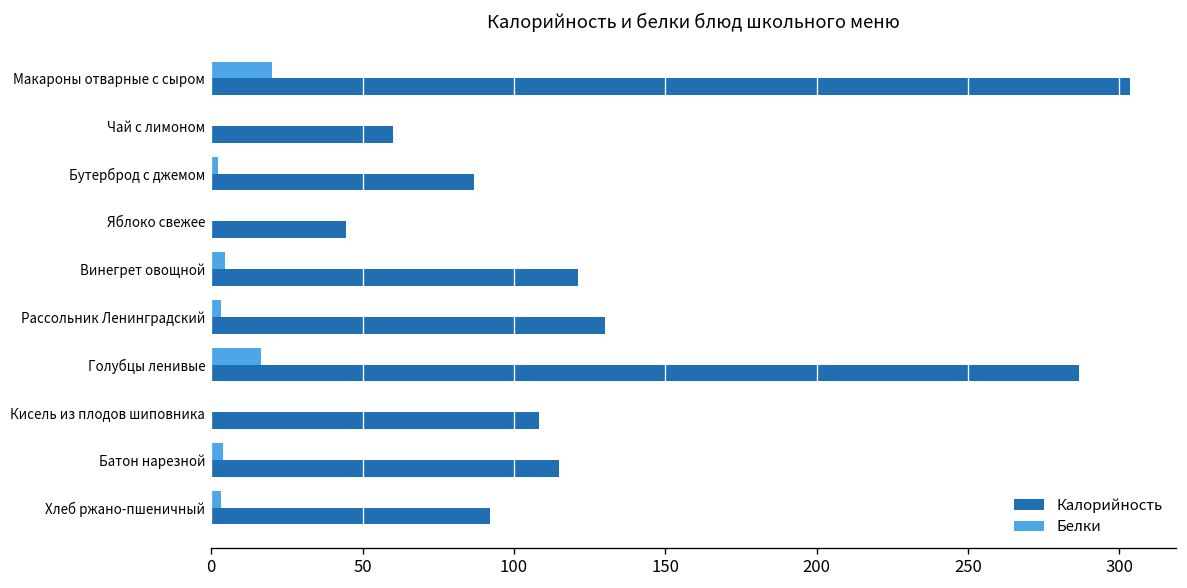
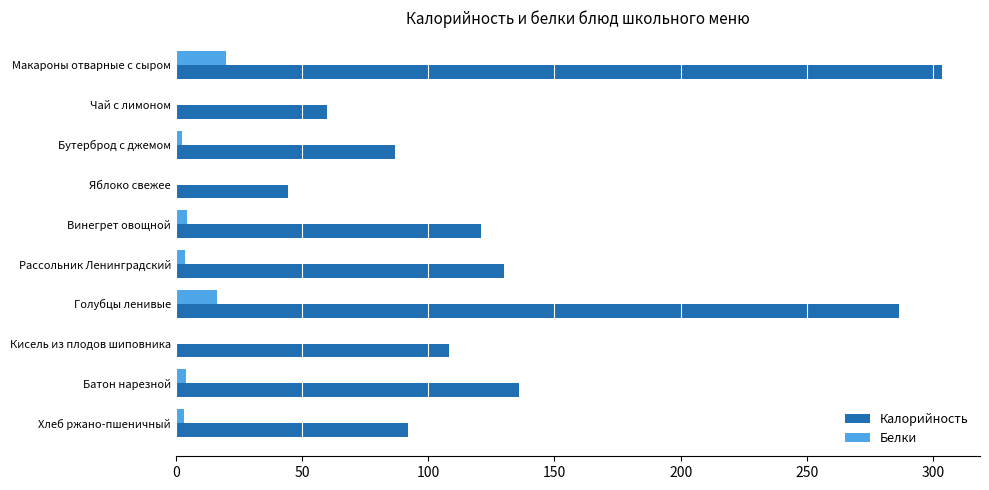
Калорийность, Батон нарезной: 115 -> 136
